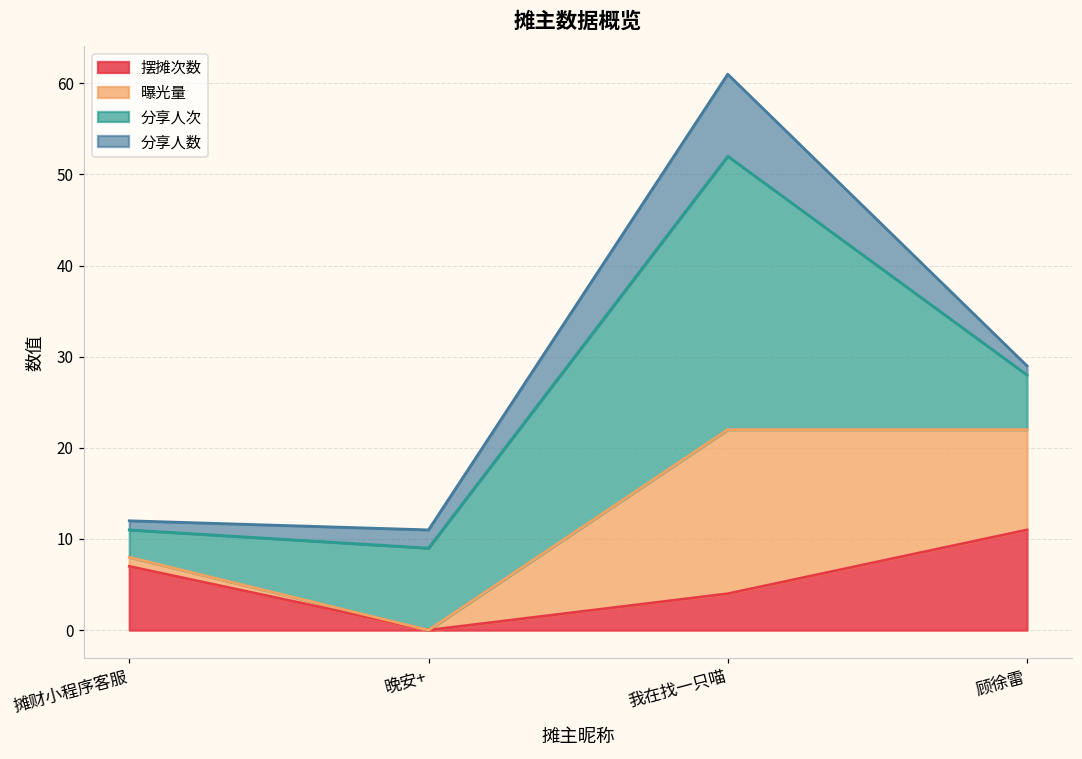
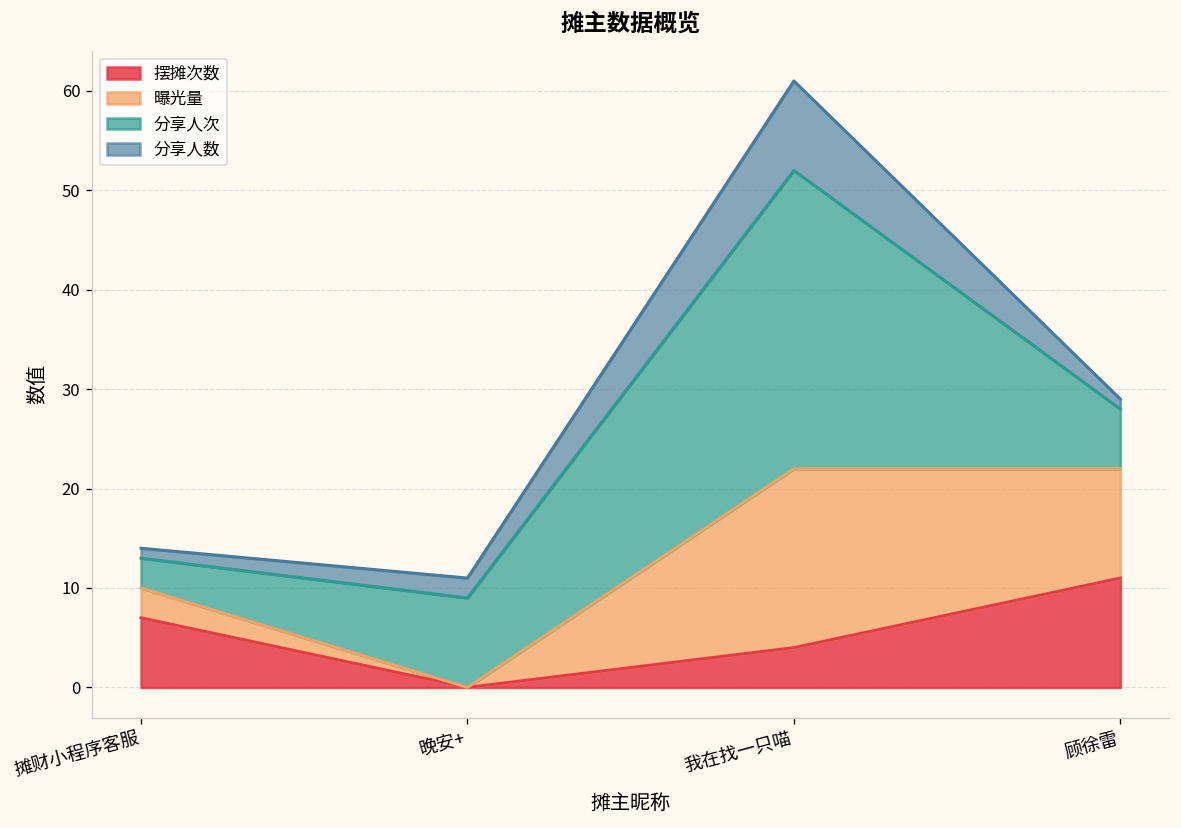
曝光量, 摊财小程序客服: 1 -> 3
